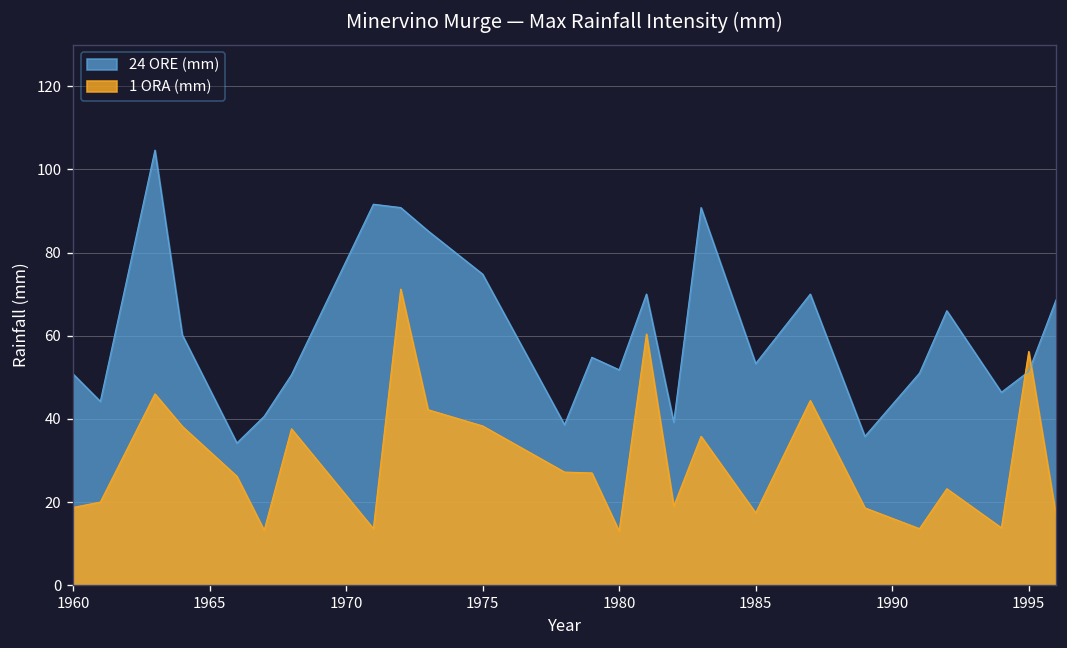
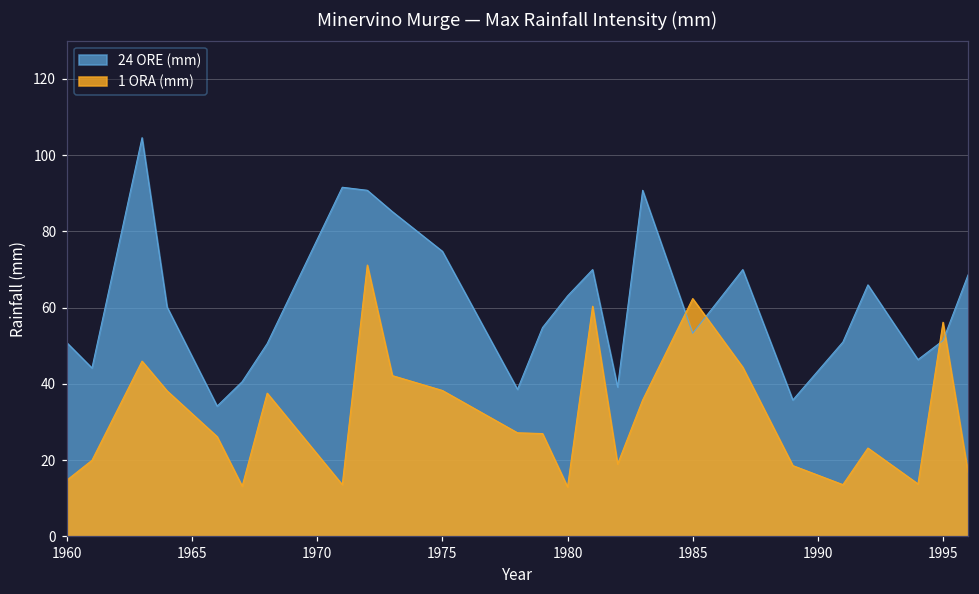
1 ORA (mm), 1960: 19 -> 15
24 ORE (mm), 1980: 52 -> 63
1 ORA (mm), 1985: 17 -> 62
